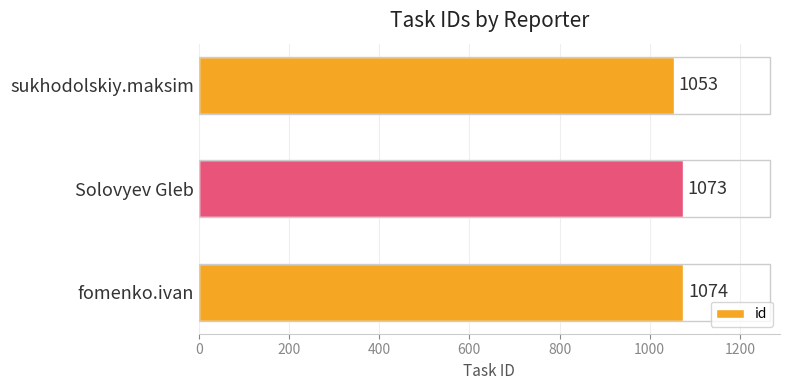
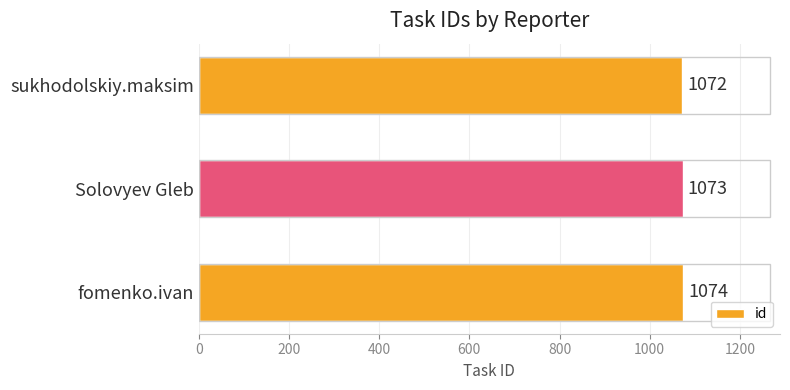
sukhodolskiy.maksim: 1053 -> 1072
